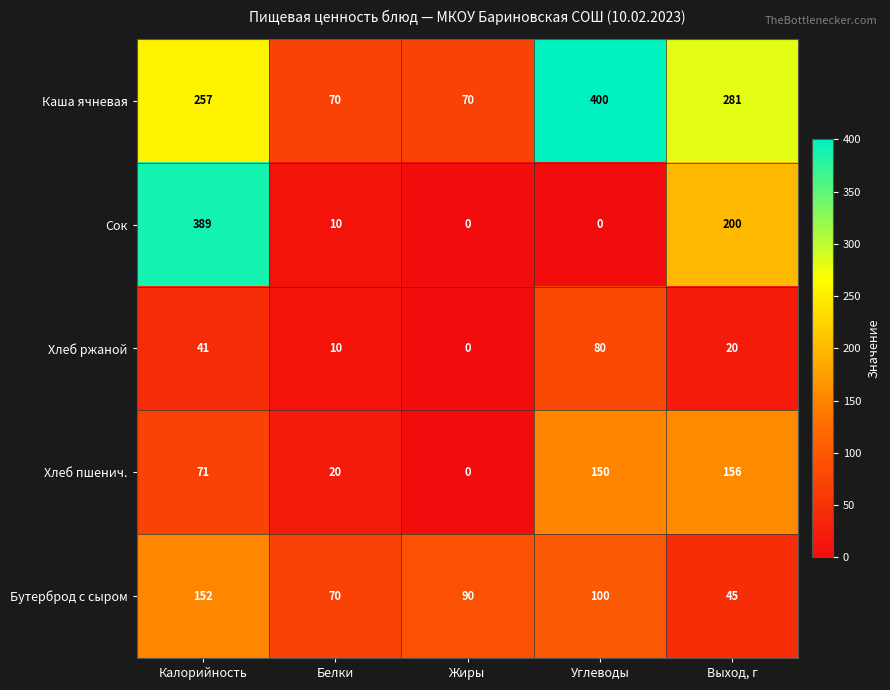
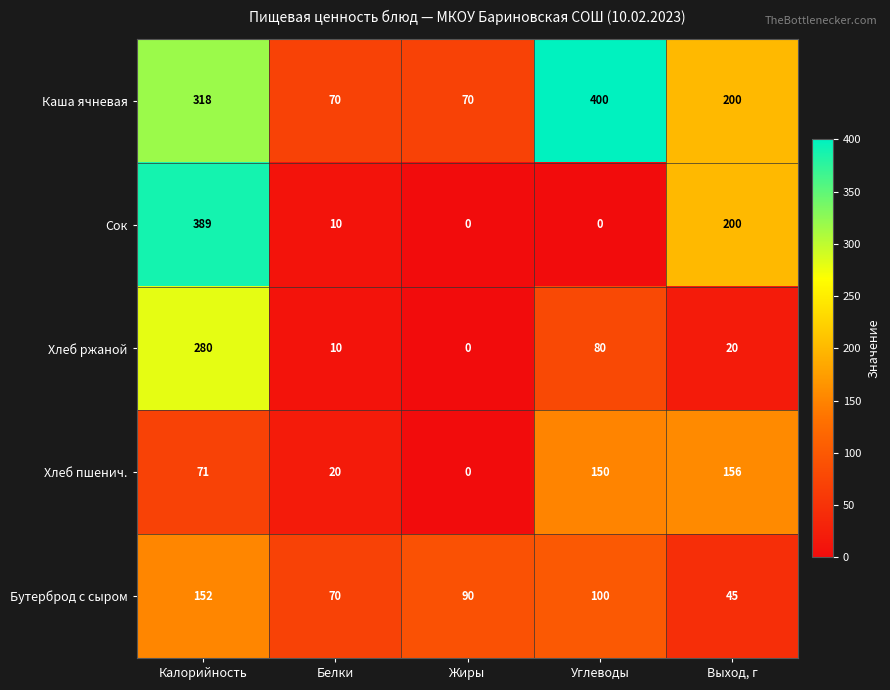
Каша ячневая, Калорийность: 257 -> 318
Каша ячневая, Выход, г: 281 -> 200
Хлеб ржаной, Калорийность: 41 -> 280
